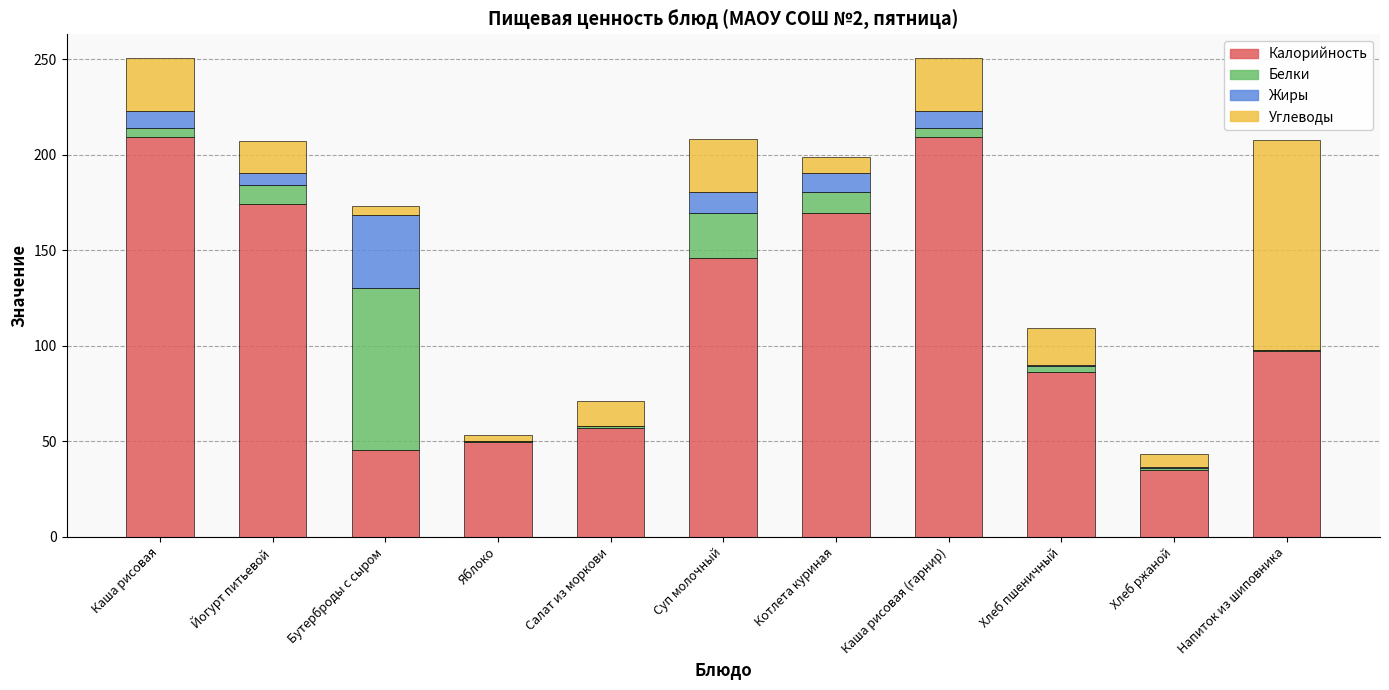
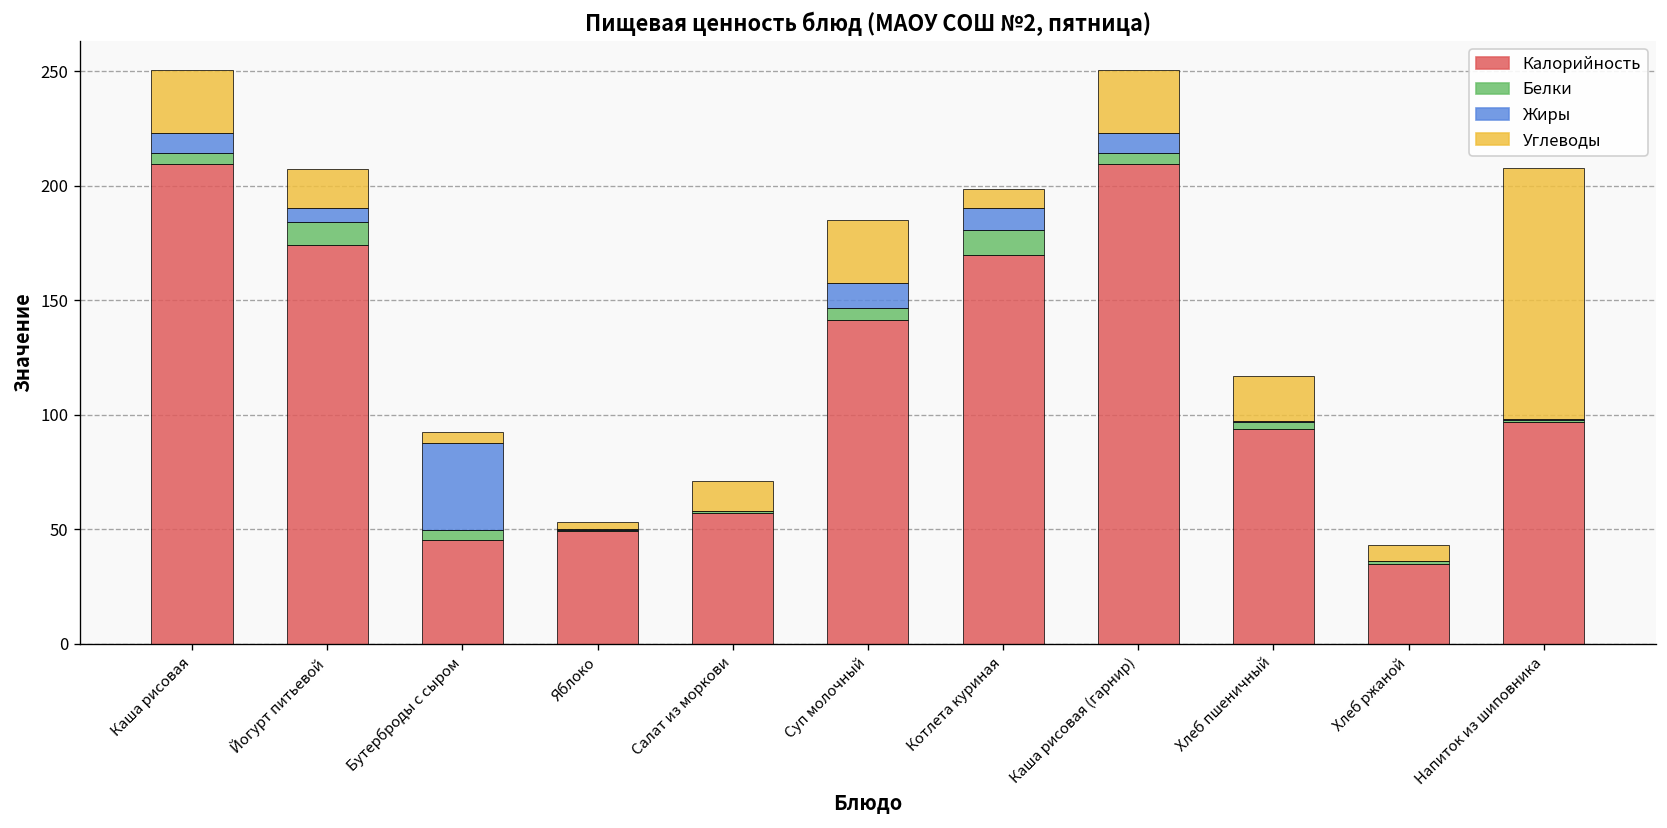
Белки, Бутерброды с сыром: 85 -> 4
Калорийность, Суп молочный: 146 -> 141
Белки, Суп молочный: 24 -> 5
Калорийность, Хлеб пшеничный: 86 -> 94
